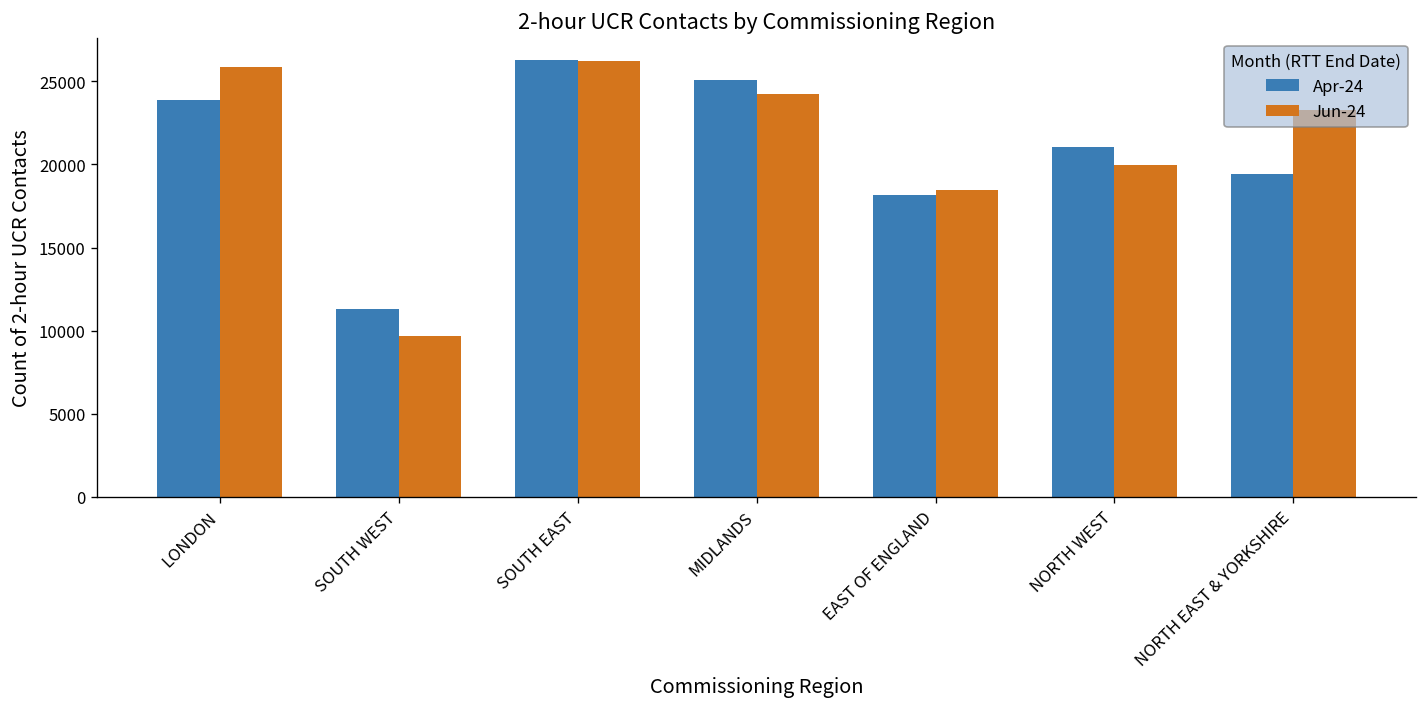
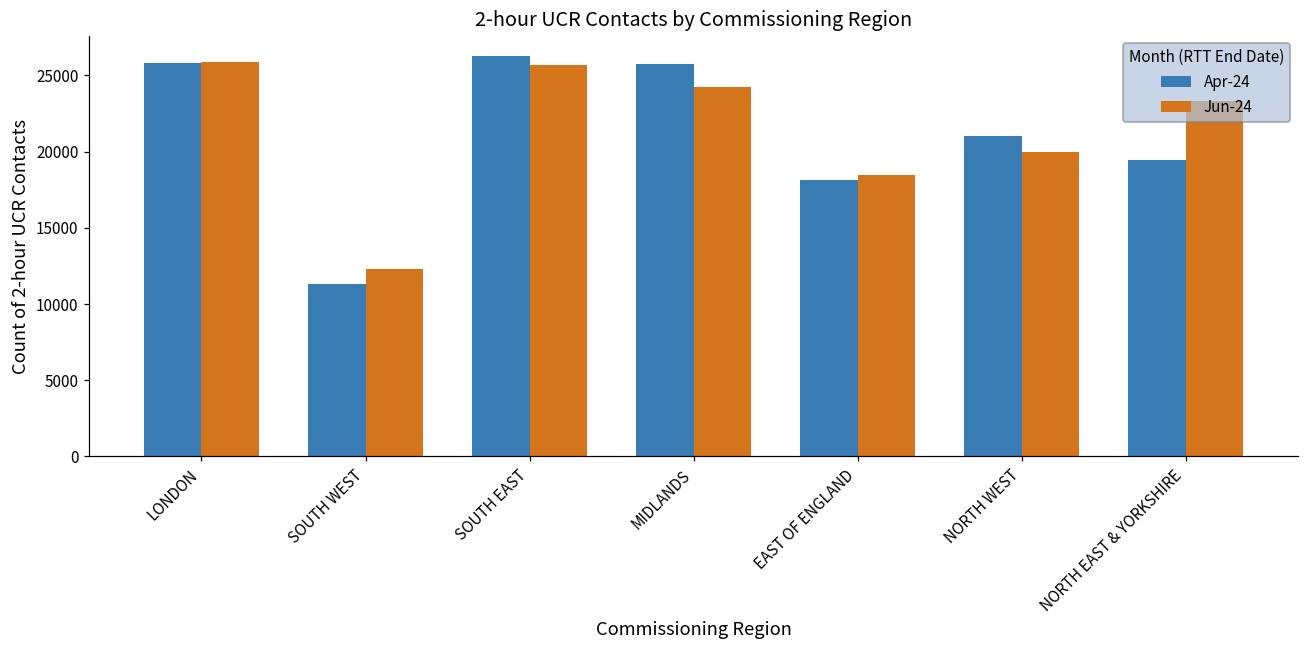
Apr-24, LONDON: 23900 -> 25800
Jun-24, SOUTH WEST: 9700 -> 12300
Jun-24, SOUTH EAST: 26200 -> 25700
Apr-24, MIDLANDS: 25100 -> 25700
